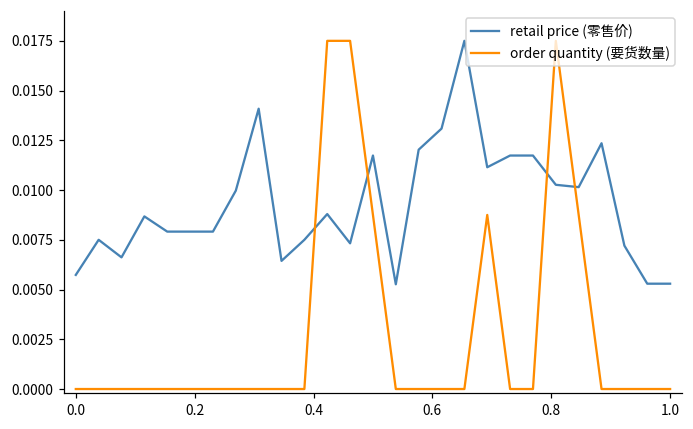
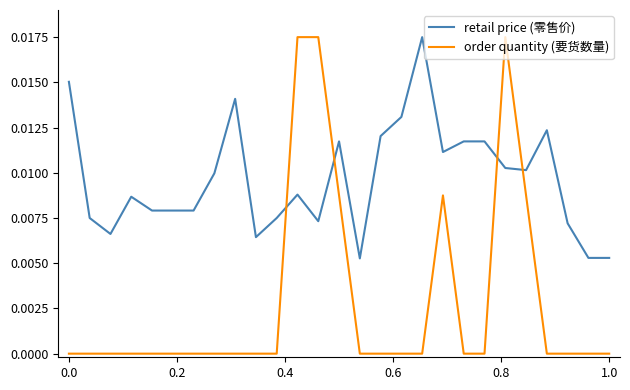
retail price (零售价), 0.0: 0.0057 -> 0.0150
